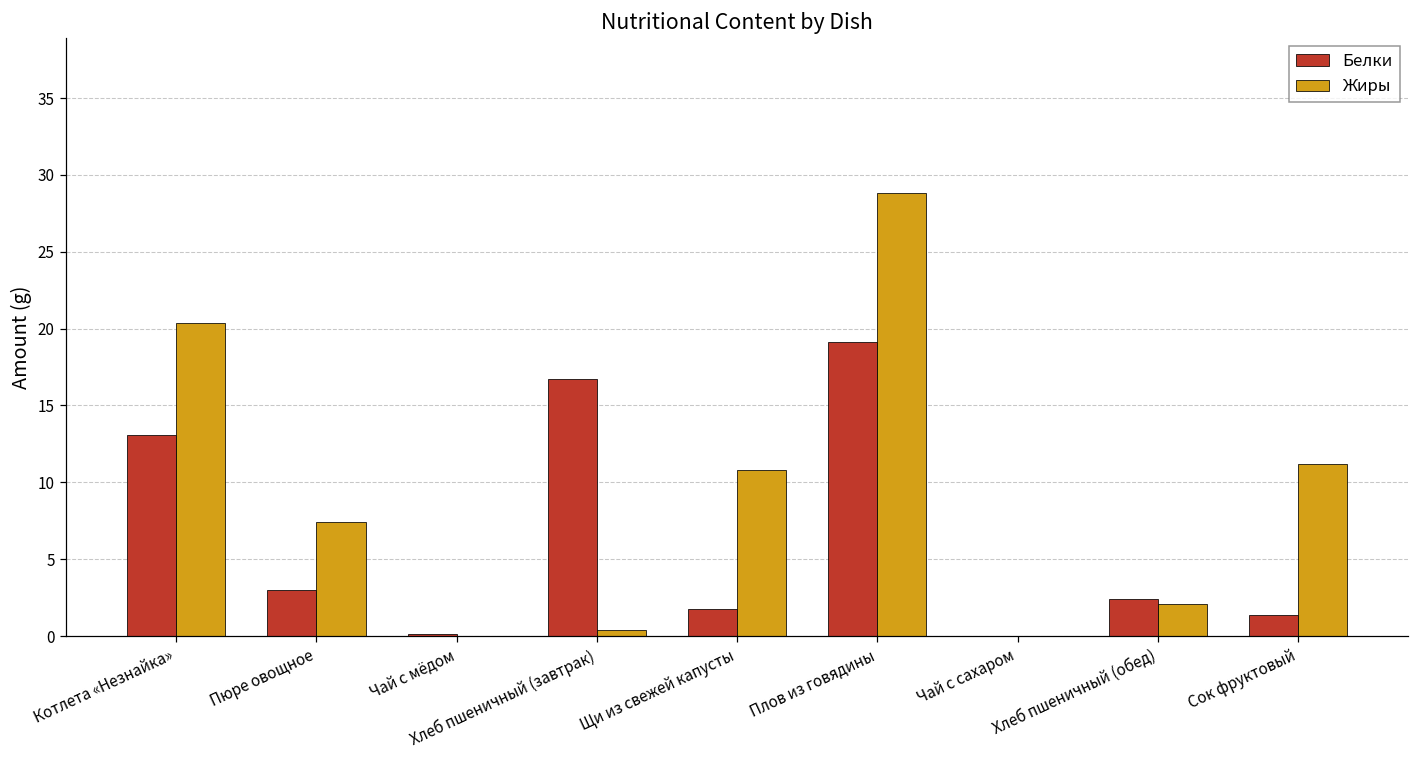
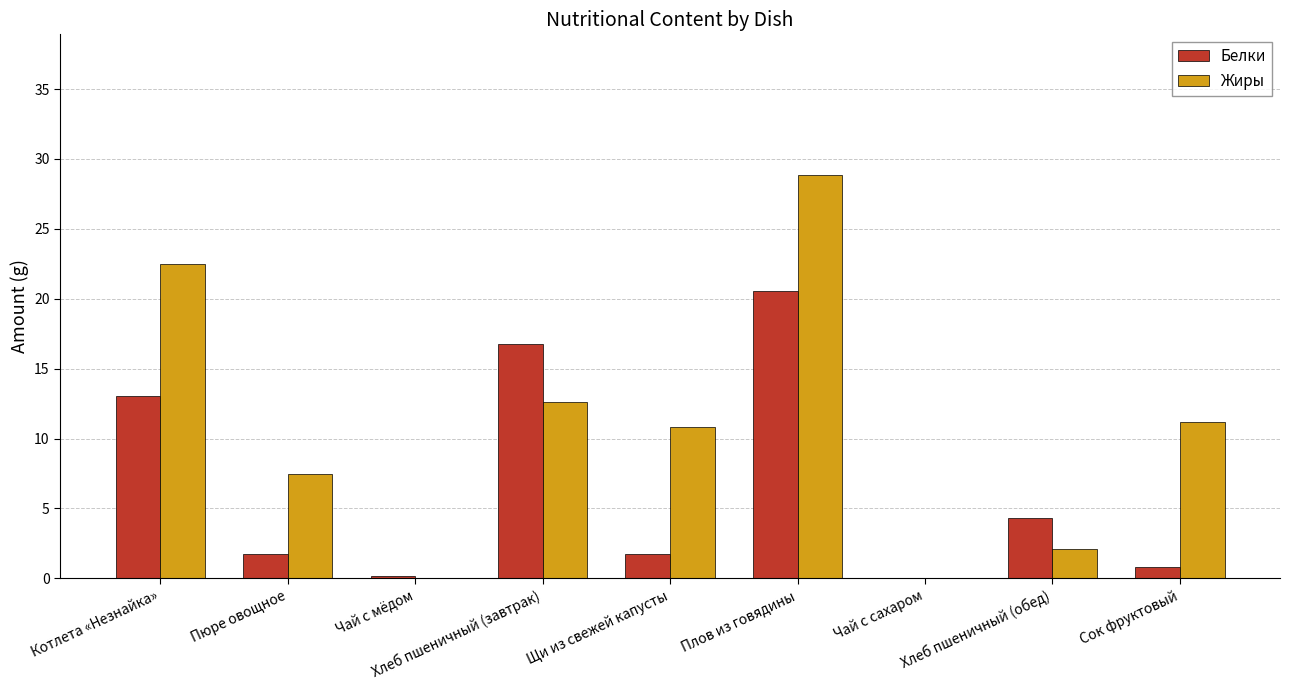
Жиры, Котлета «Незнайка»: 20.4 -> 22.5
Белки, Пюре овощное: 3.0 -> 1.8
Жиры, Хлеб пшеничный (завтрак): 0.4 -> 12.6
Белки, Плов из говядины: 19.2 -> 20.5
Белки, Хлеб пшеничный (обед): 2.4 -> 4.3
Белки, Сок фруктовый: 1.4 -> 0.8
